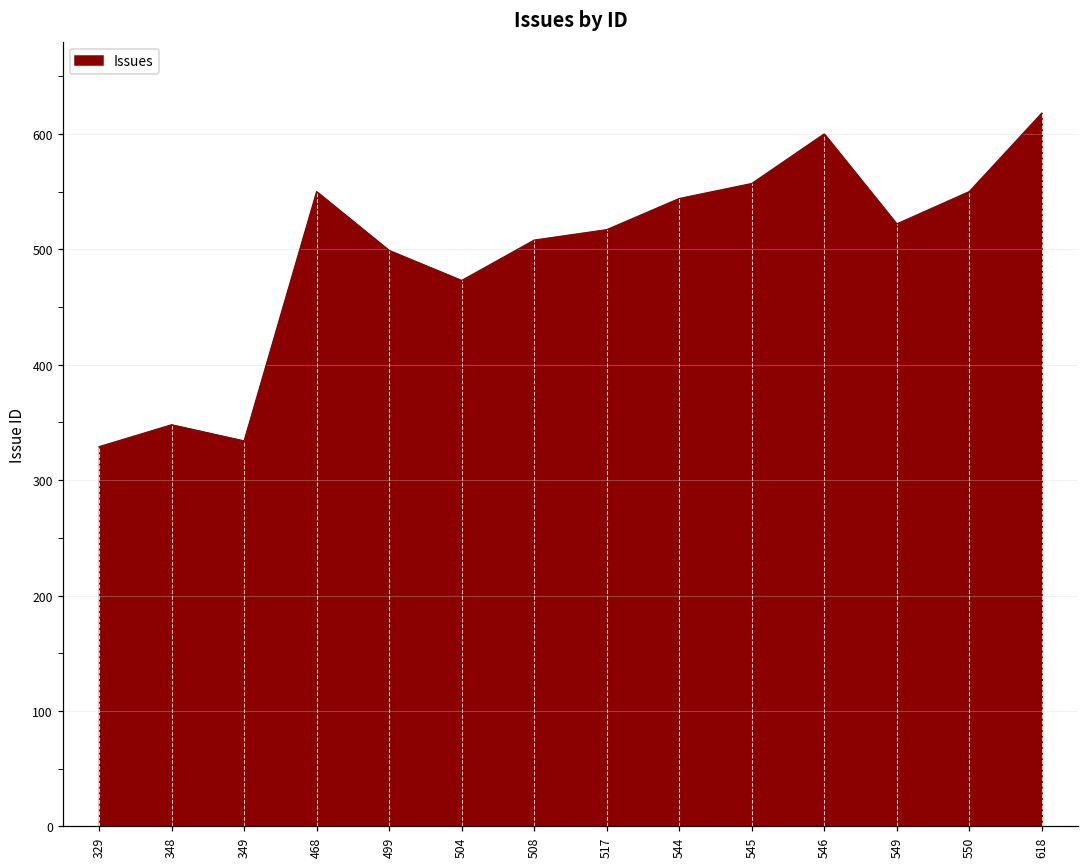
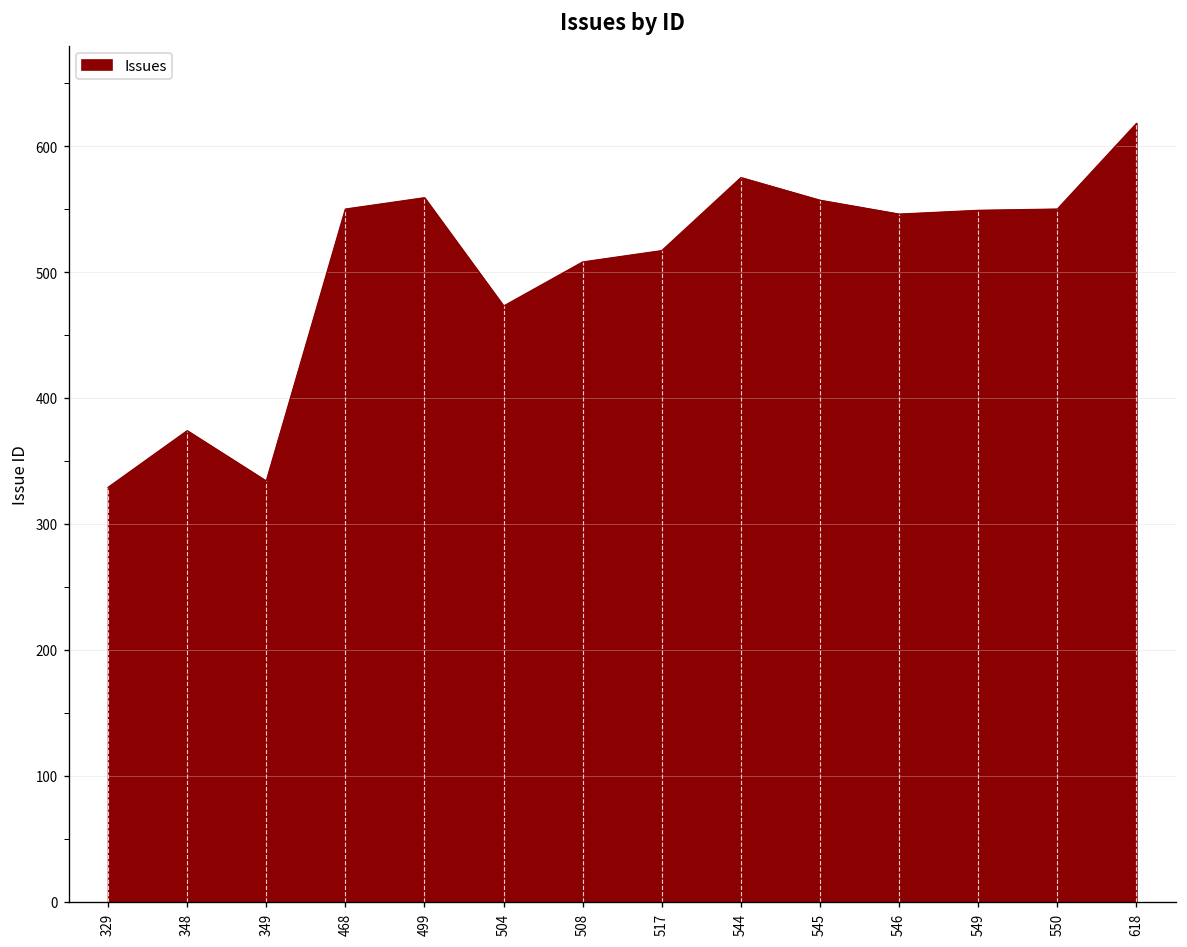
348: 348 -> 374
499: 499 -> 559
544: 544 -> 575
546: 600 -> 546
549: 522 -> 549
